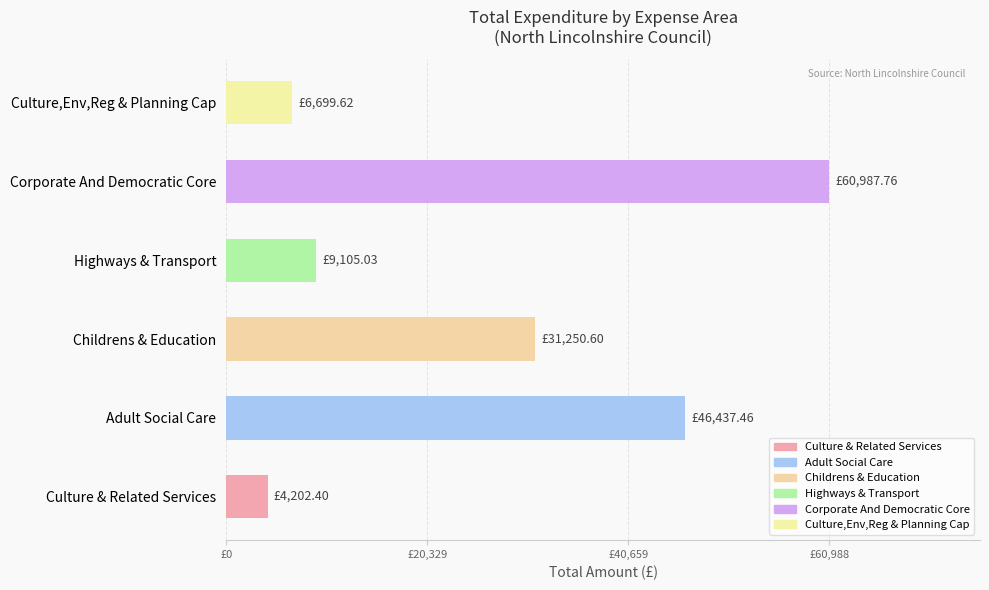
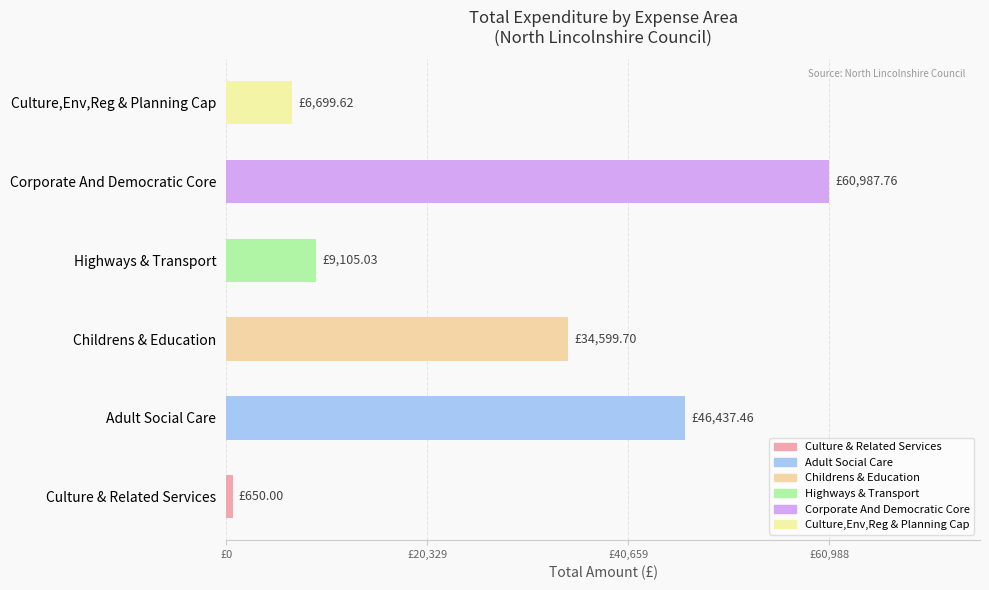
Childrens & Education: £31,250.60 -> £34,599.70
Culture & Related Services: £4,202.40 -> £650.00
